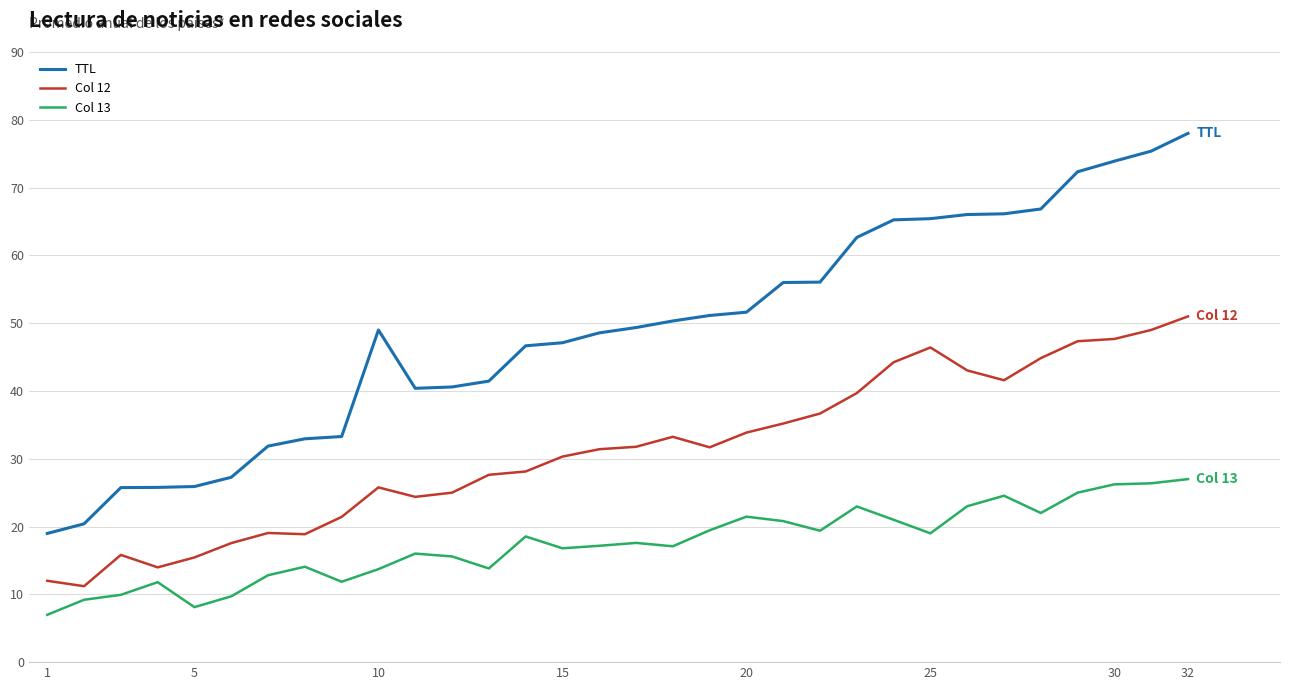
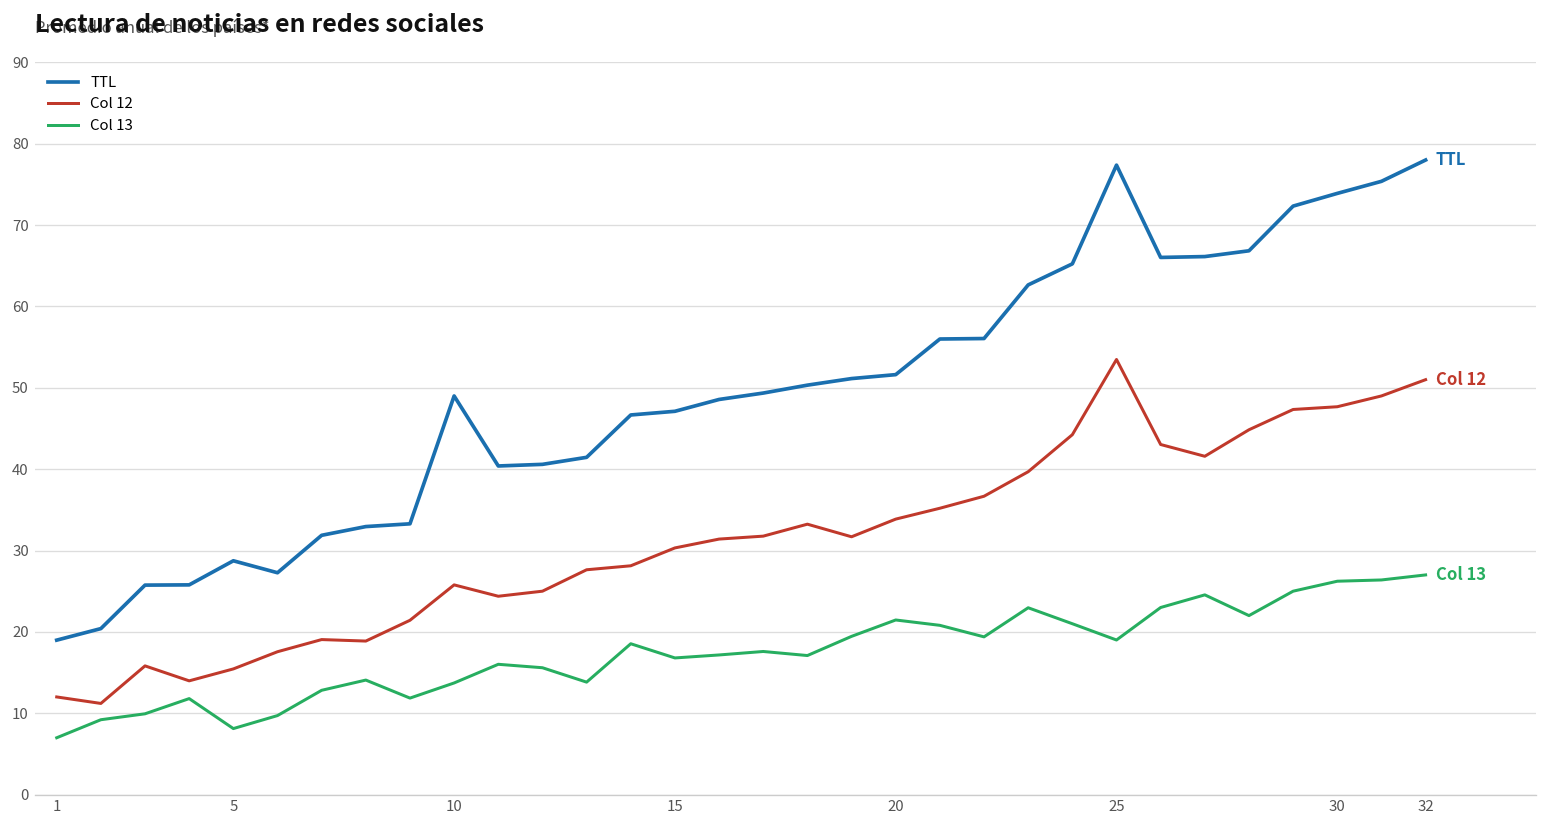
TTL, 5: 26 -> 29
TTL, 25: 65 -> 77
Col 12, 25: 46 -> 53
